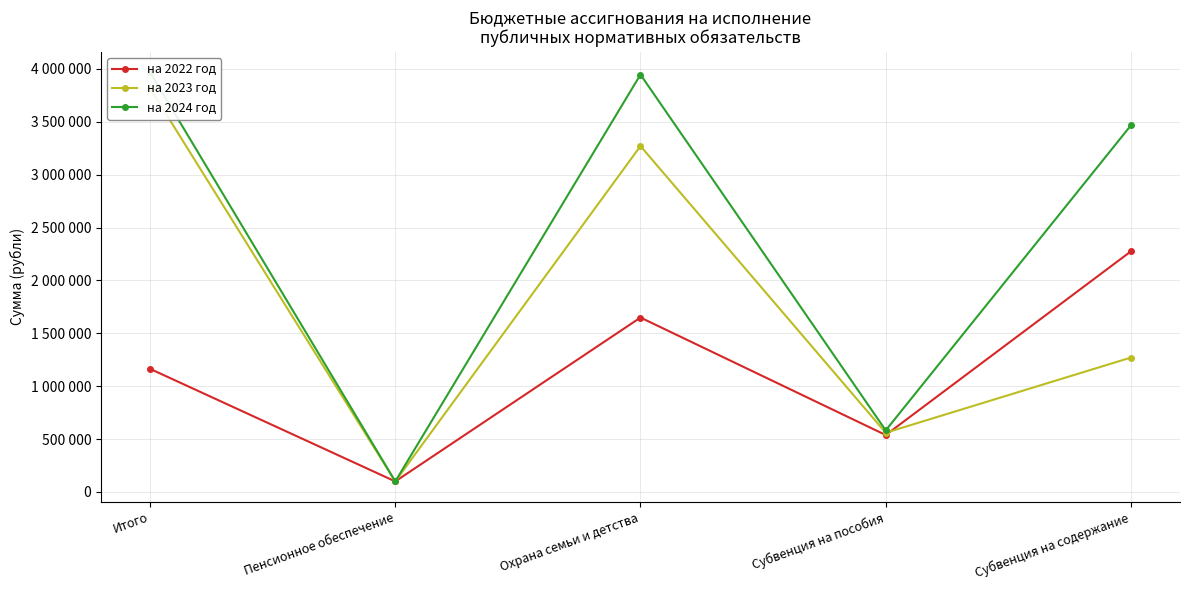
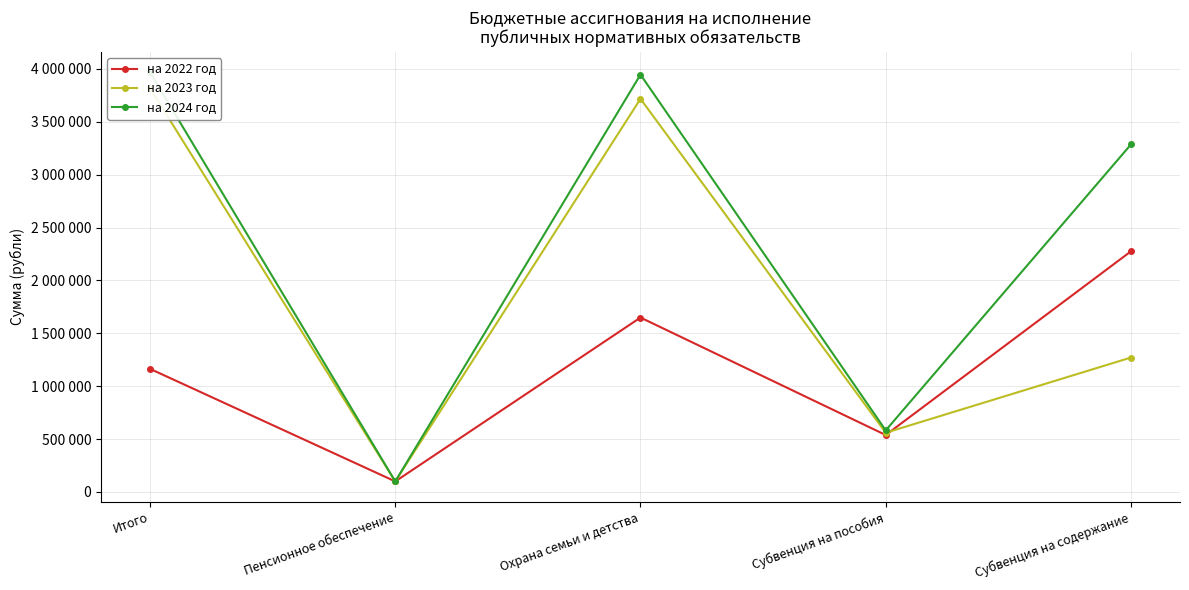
на 2023 год, Охрана семьи и детства: 3270000 -> 3720000
на 2024 год, Субвенция на содержание: 3470000 -> 3290000
